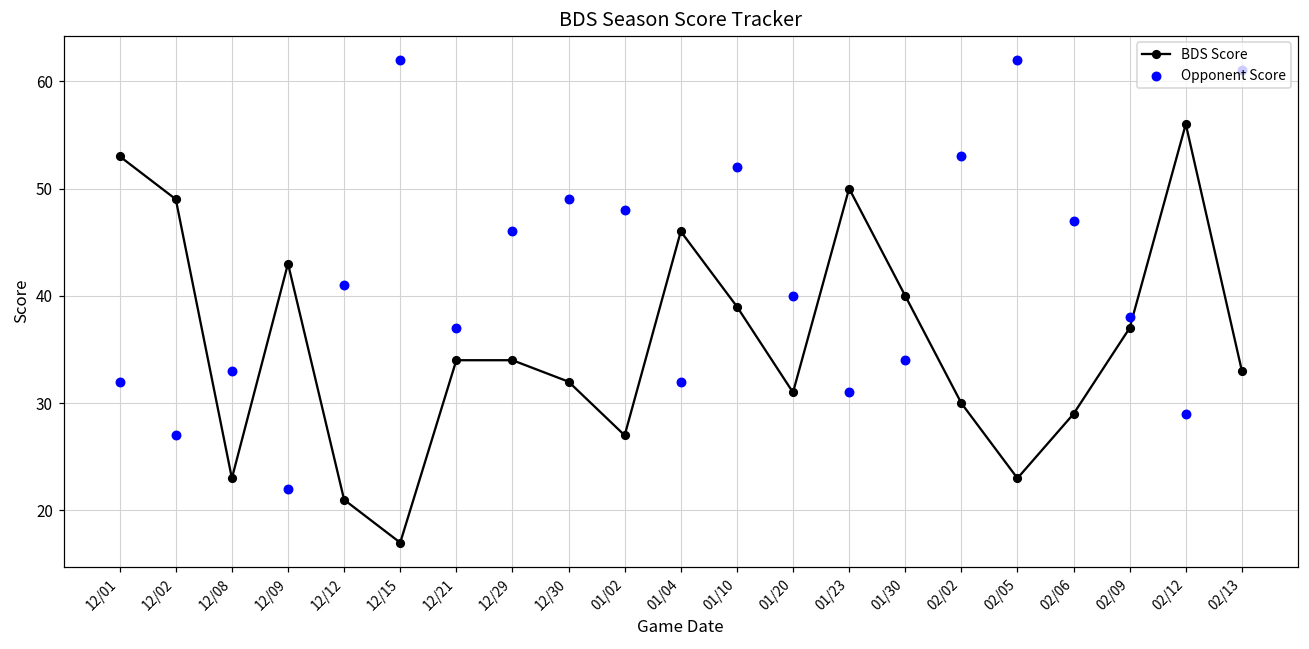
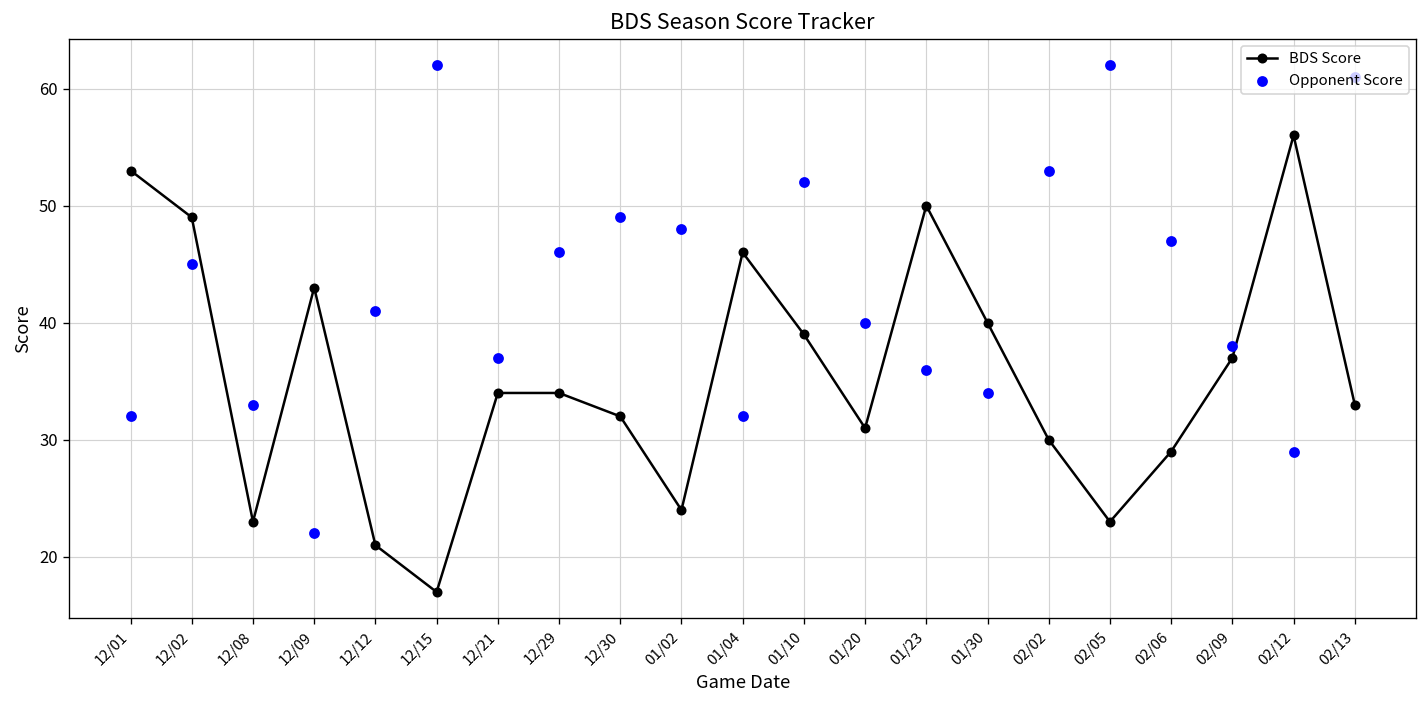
Opponent Score, 12/02: 27 -> 45
BDS Score, 01/02: 27 -> 24
Opponent Score, 01/23: 31 -> 36
